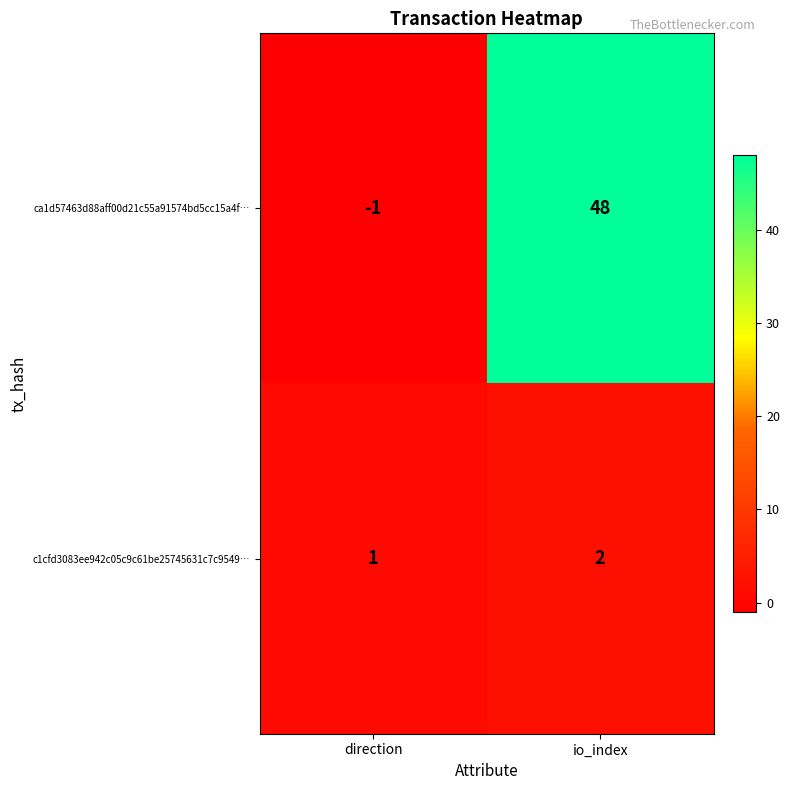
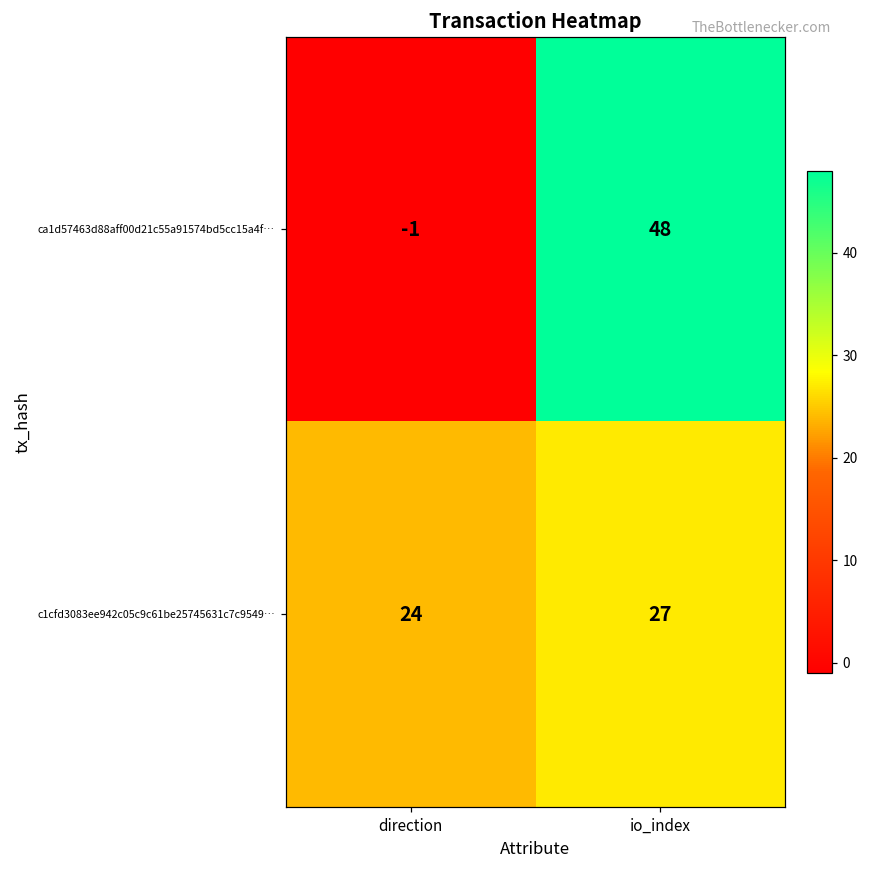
c1cfd3083ee942c05c9c61be25745631c7c9549…, direction: 1 -> 24
c1cfd3083ee942c05c9c61be25745631c7c9549…, io_index: 2 -> 27
